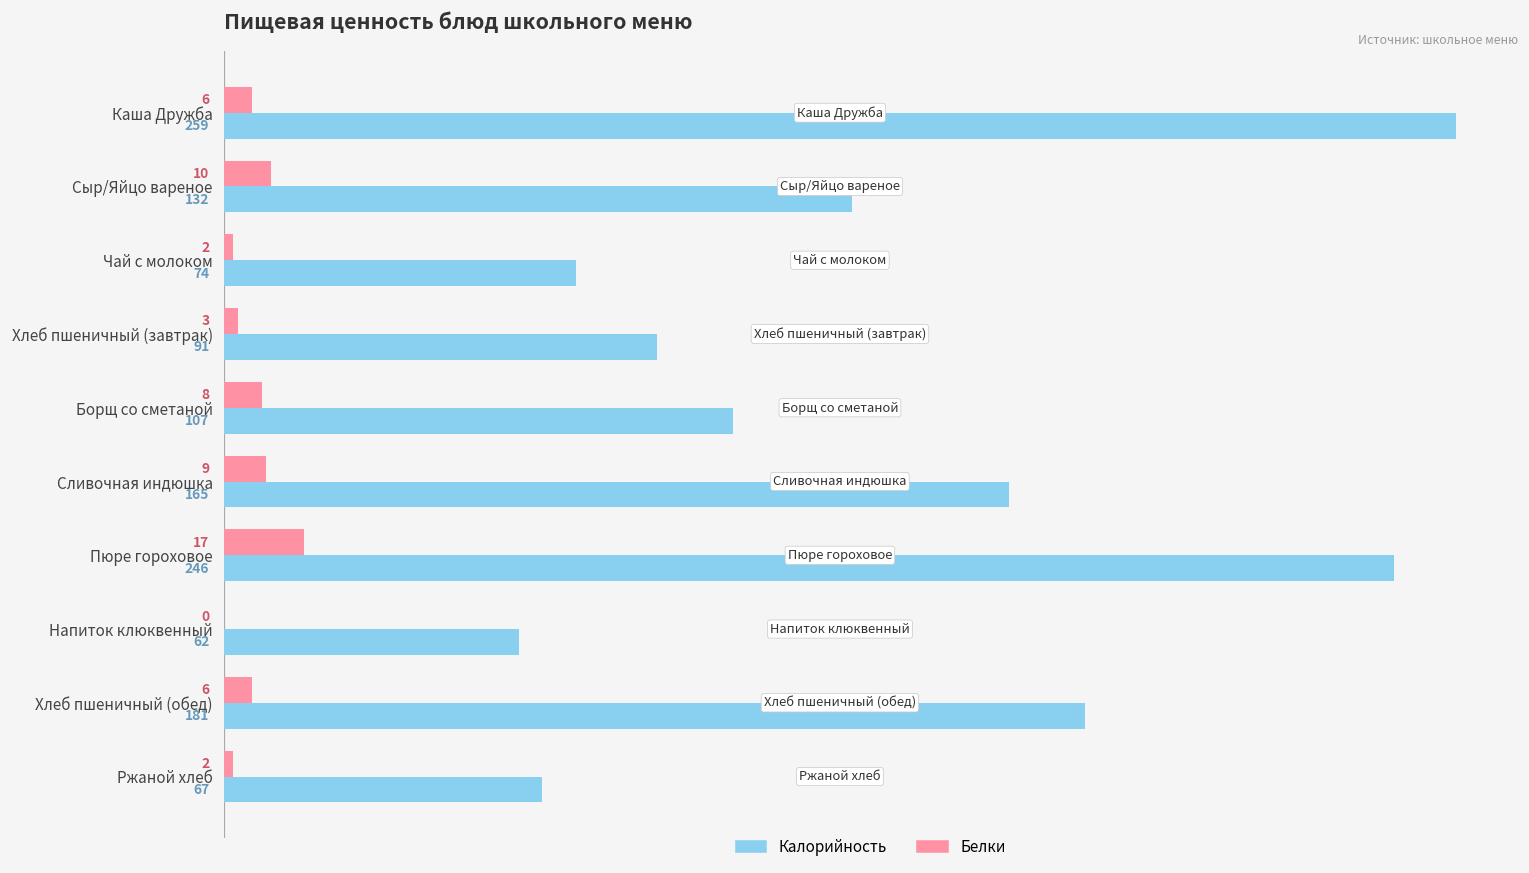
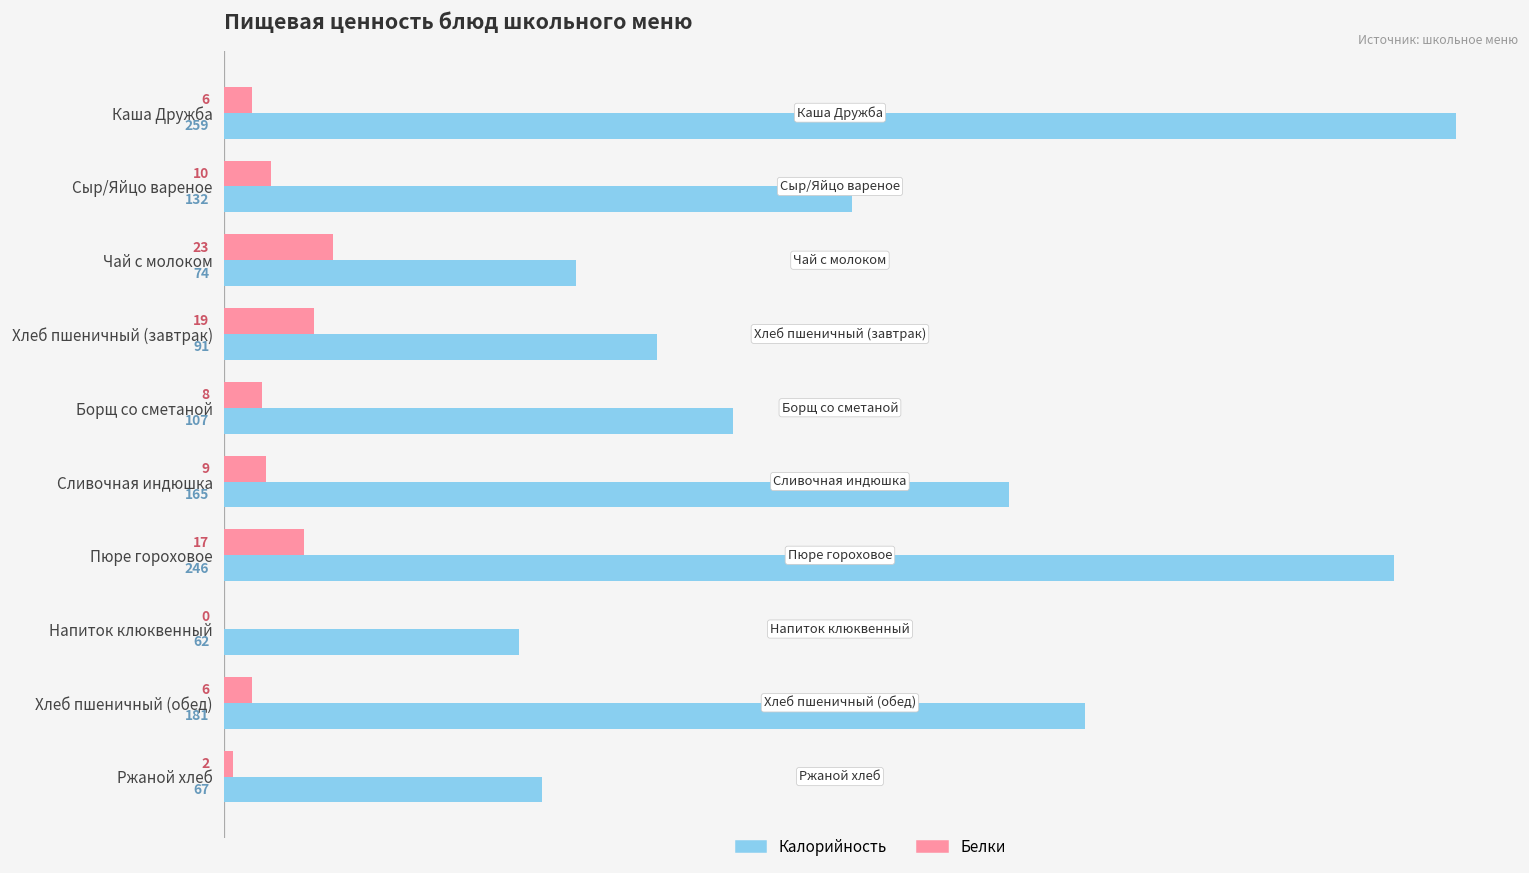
Белки, Чай с молоком: 2 -> 23
Белки, Хлеб пшеничный (завтрак): 3 -> 19
